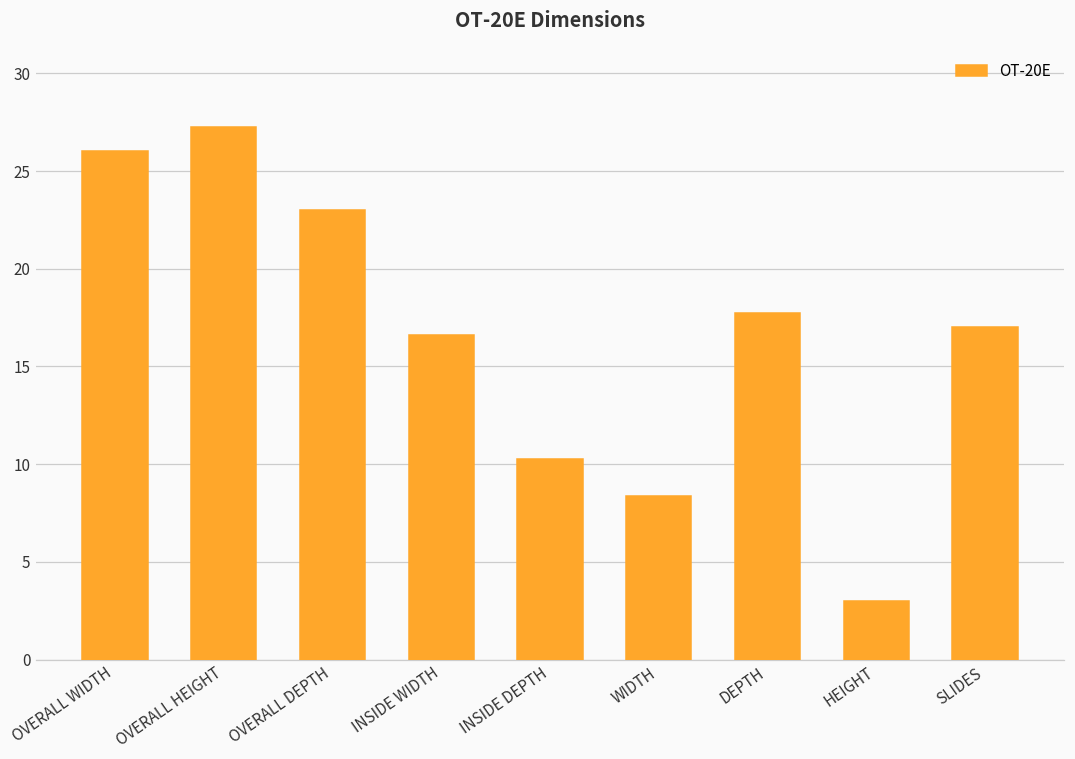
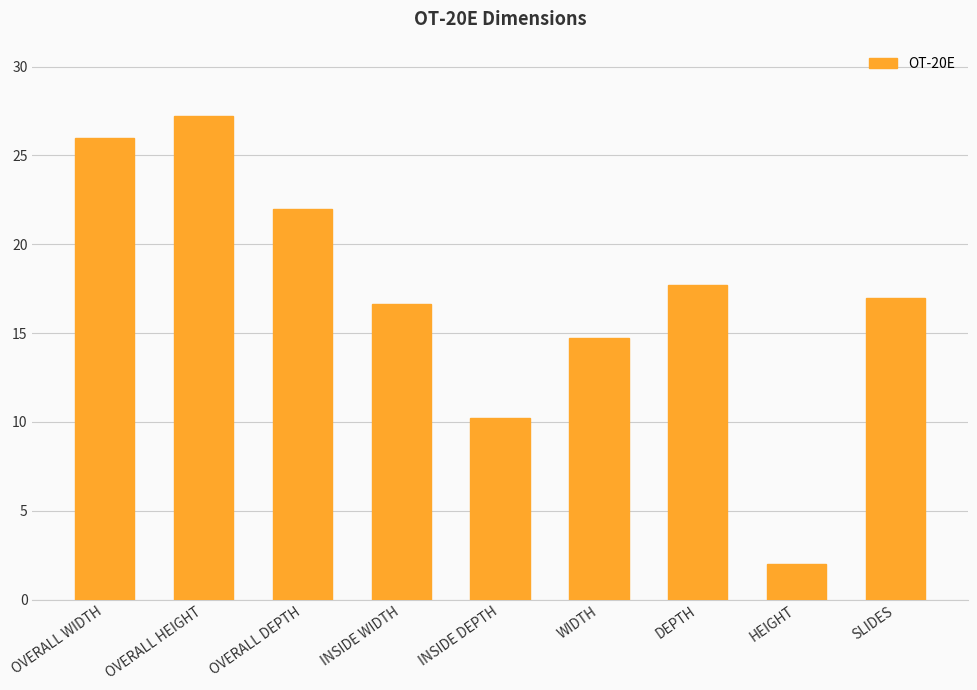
OVERALL DEPTH: 23 -> 22
WIDTH: 8.4 -> 14.8
HEIGHT: 3 -> 2
